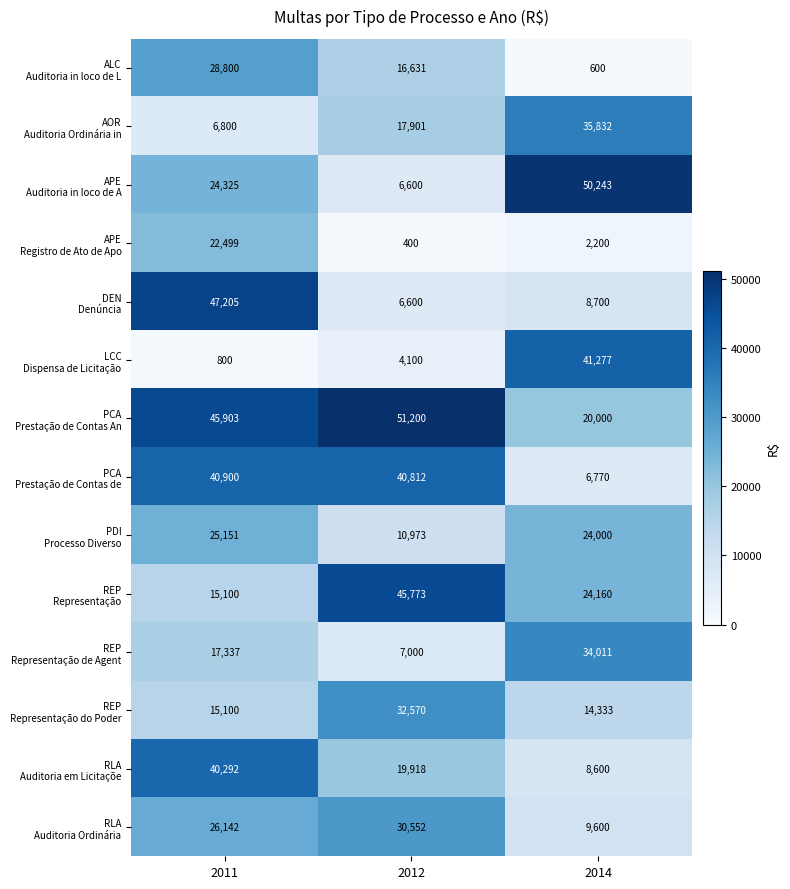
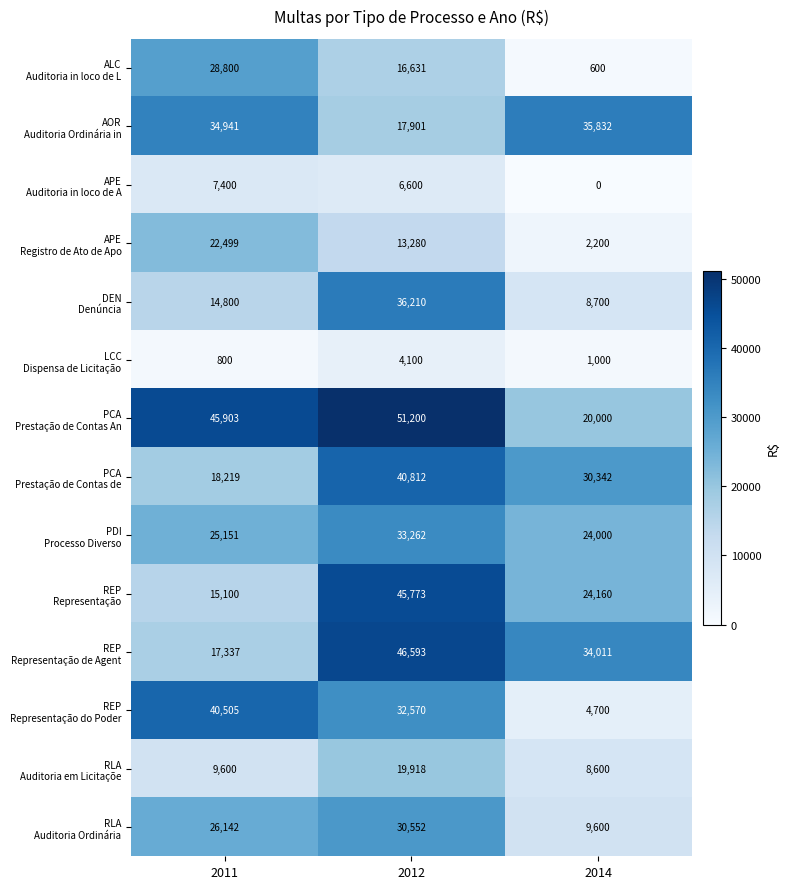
AOR Auditoria Ordinária in, 2011: 6,800 -> 34,941
APE Auditoria in loco de A, 2011: 24,325 -> 7,400
APE Auditoria in loco de A, 2014: 50,243 -> 0
APE Registro de Ato de Apo, 2012: 400 -> 13,280
DEN Denúncia, 2011: 47,205 -> 14,800
DEN Denúncia, 2012: 6,600 -> 36,210
LCC Dispensa de Licitação, 2014: 41,277 -> 1,000
PCA Prestação de Contas de, 2011: 40,900 -> 18,219
PCA Prestação de Contas de, 2014: 6,770 -> 30,342
PDI Processo Diverso, 2012: 10,973 -> 33,262
REP Representação de Agent, 2012: 7,000 -> 46,593
REP Representação do Poder, 2011: 15,100 -> 40,505
REP Representação do Poder, 2014: 14,333 -> 4,700
RLA Auditoria em Licitaçõe, 2011: 40,292 -> 9,600
